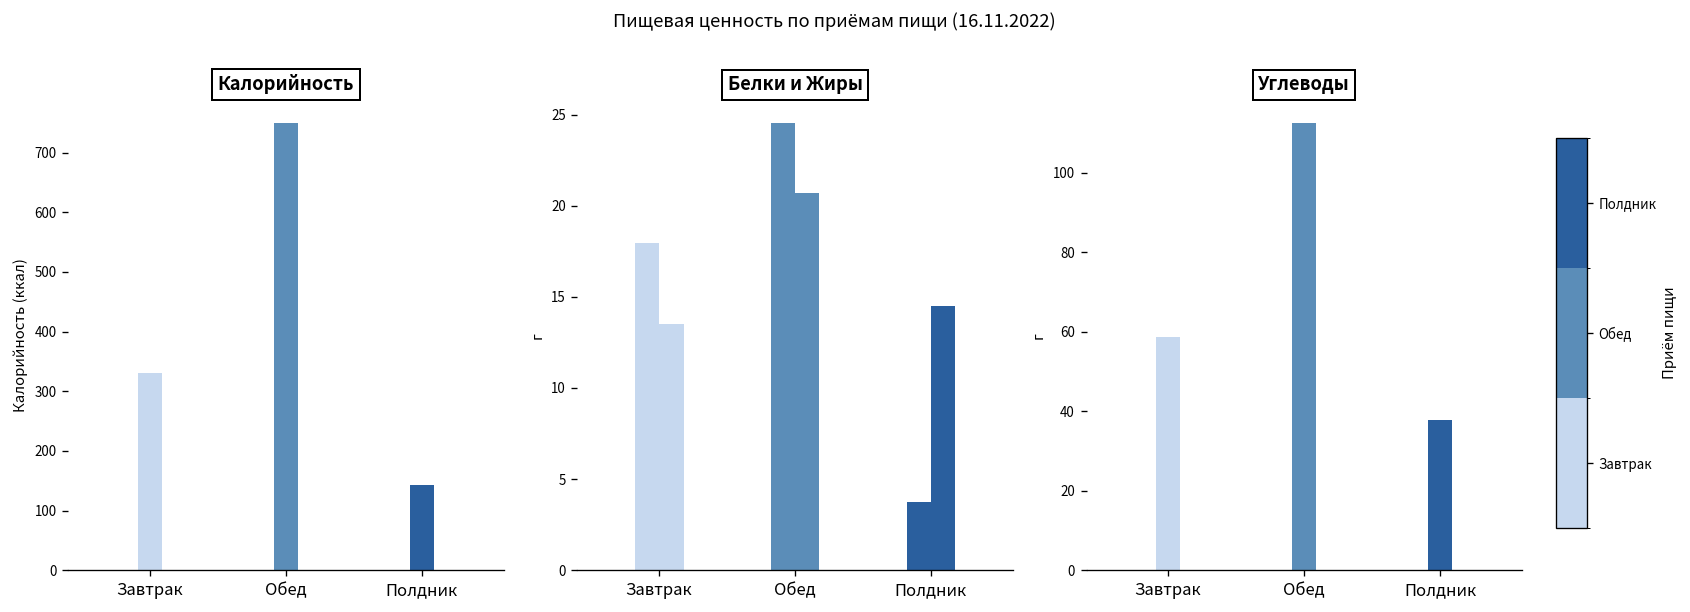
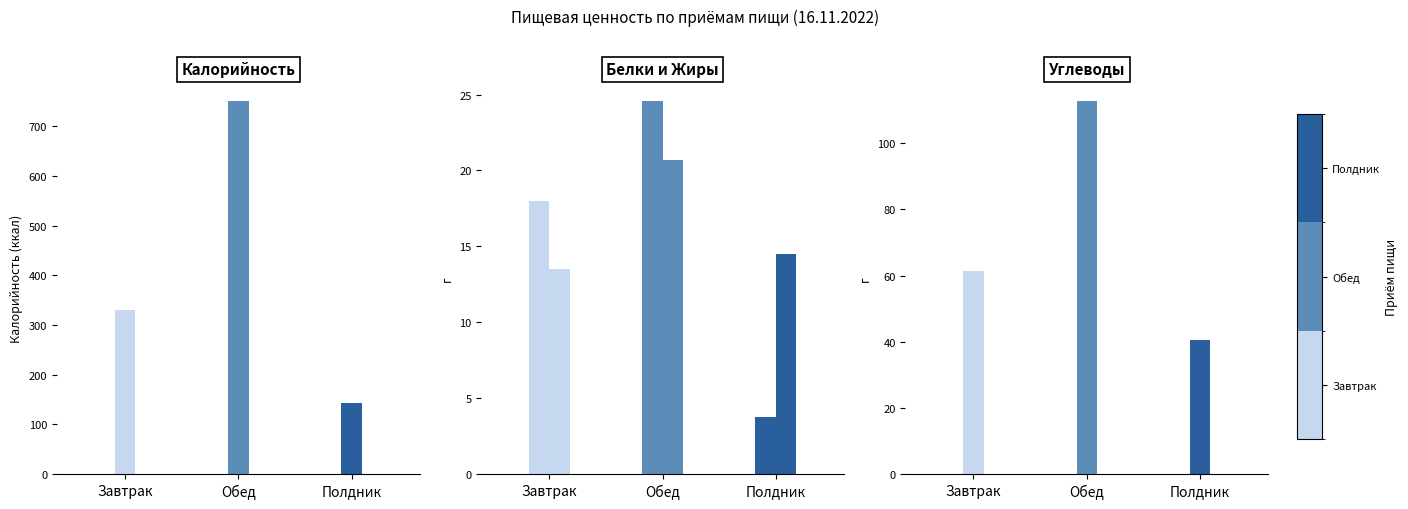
Углеводы, Завтрак: 59 -> 61
Углеводы, Полдник: 38 -> 41
